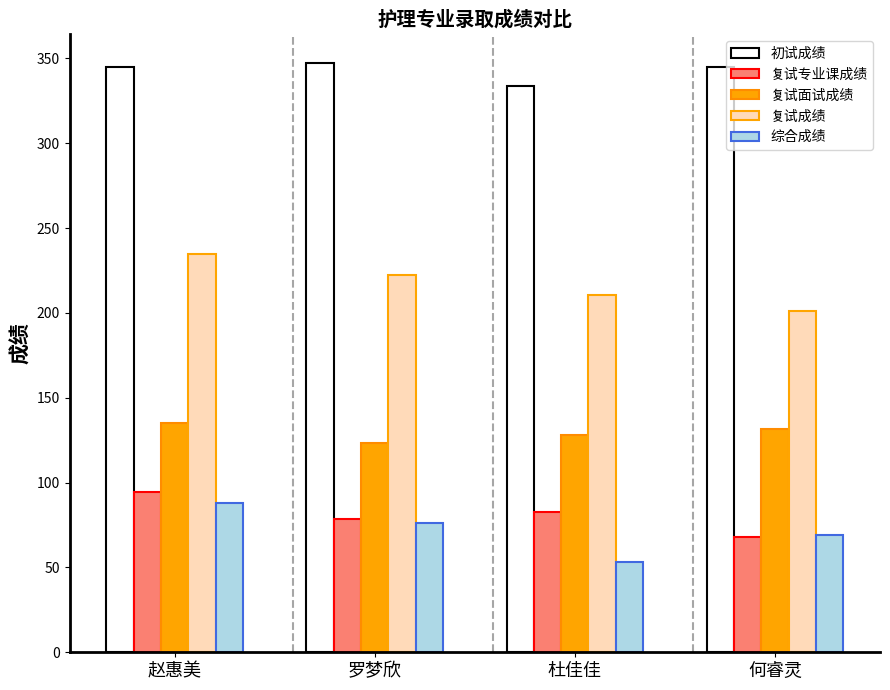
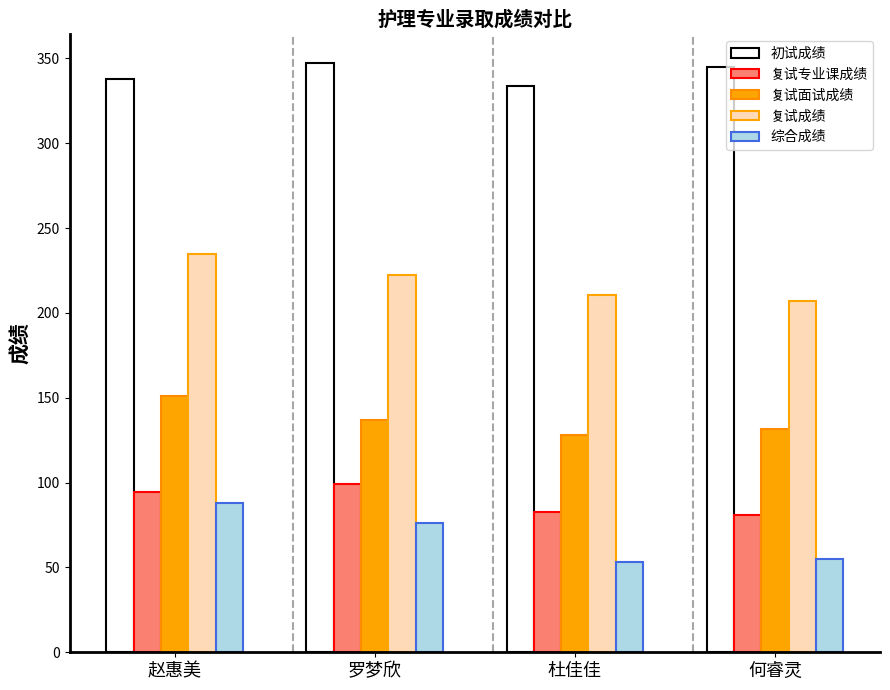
初试成绩, 赵惠美: 345 -> 338
复试面试成绩, 赵惠美: 135 -> 151
复试专业课成绩, 罗梦欣: 79 -> 99
复试面试成绩, 罗梦欣: 123 -> 137
复试专业课成绩, 何睿灵: 68 -> 81
复试成绩, 何睿灵: 201 -> 207
综合成绩, 何睿灵: 69 -> 55
